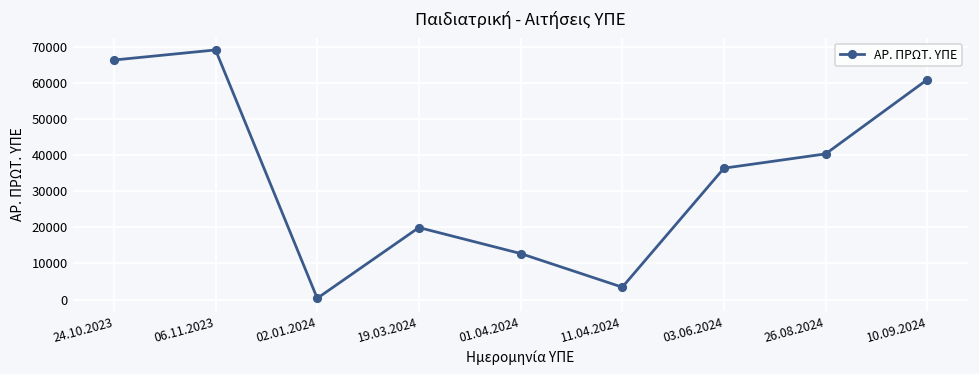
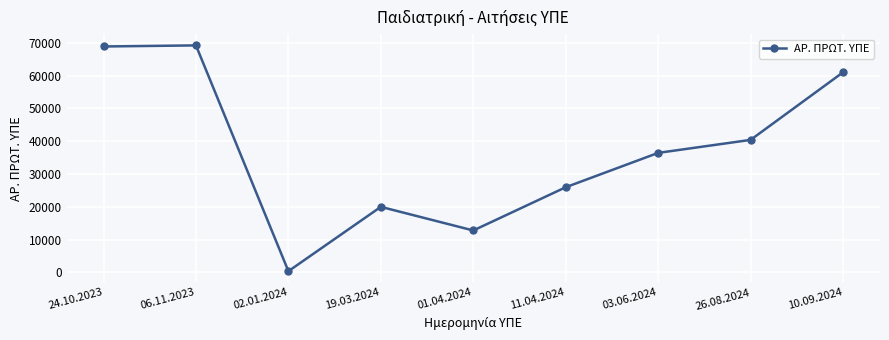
24.10.2023: 66000 -> 69000
11.04.2024: 3000 -> 26000
